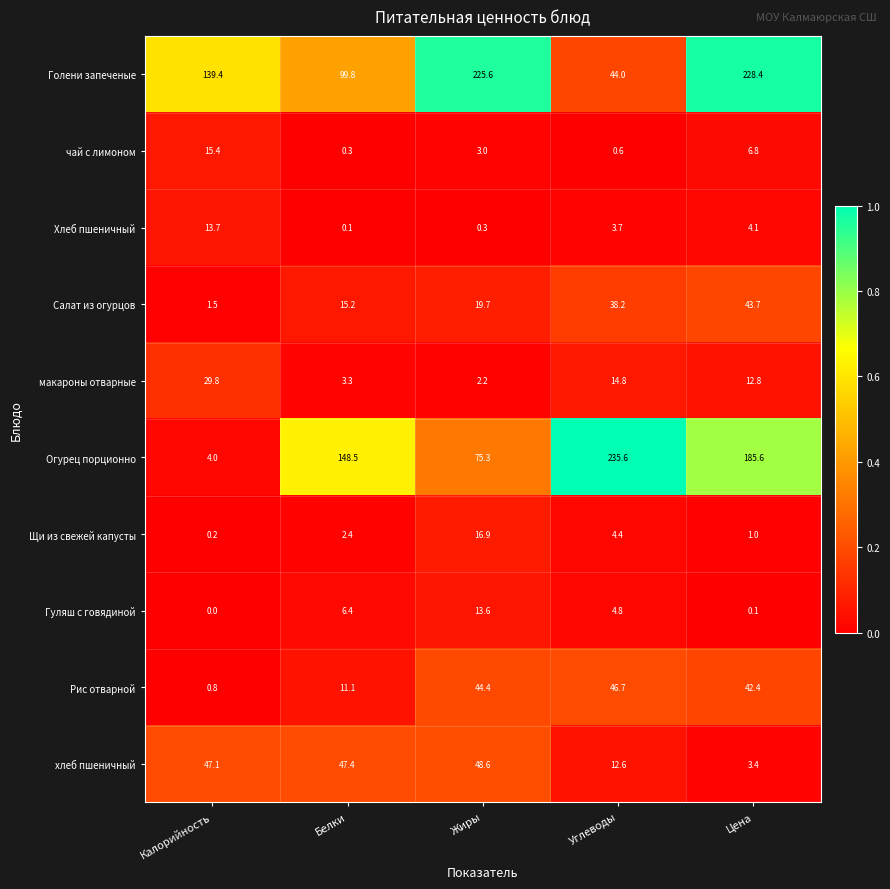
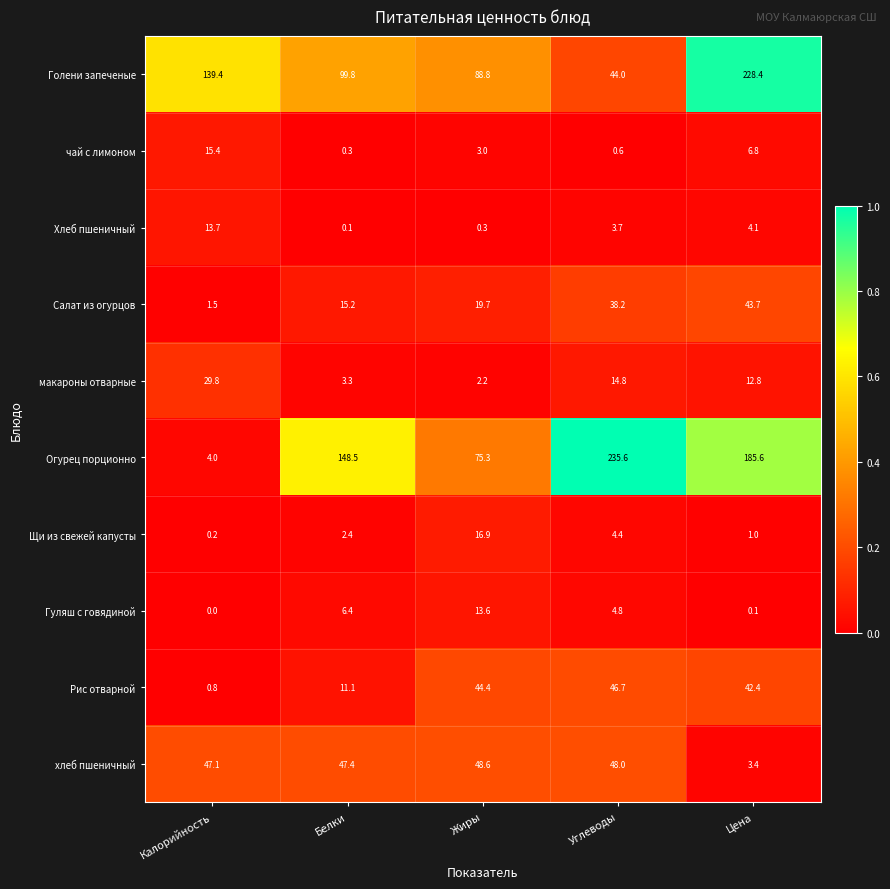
Голени запеченые, Жиры: 225.6 -> 88.8
хлеб пшеничный, Углеводы: 12.6 -> 48.0
